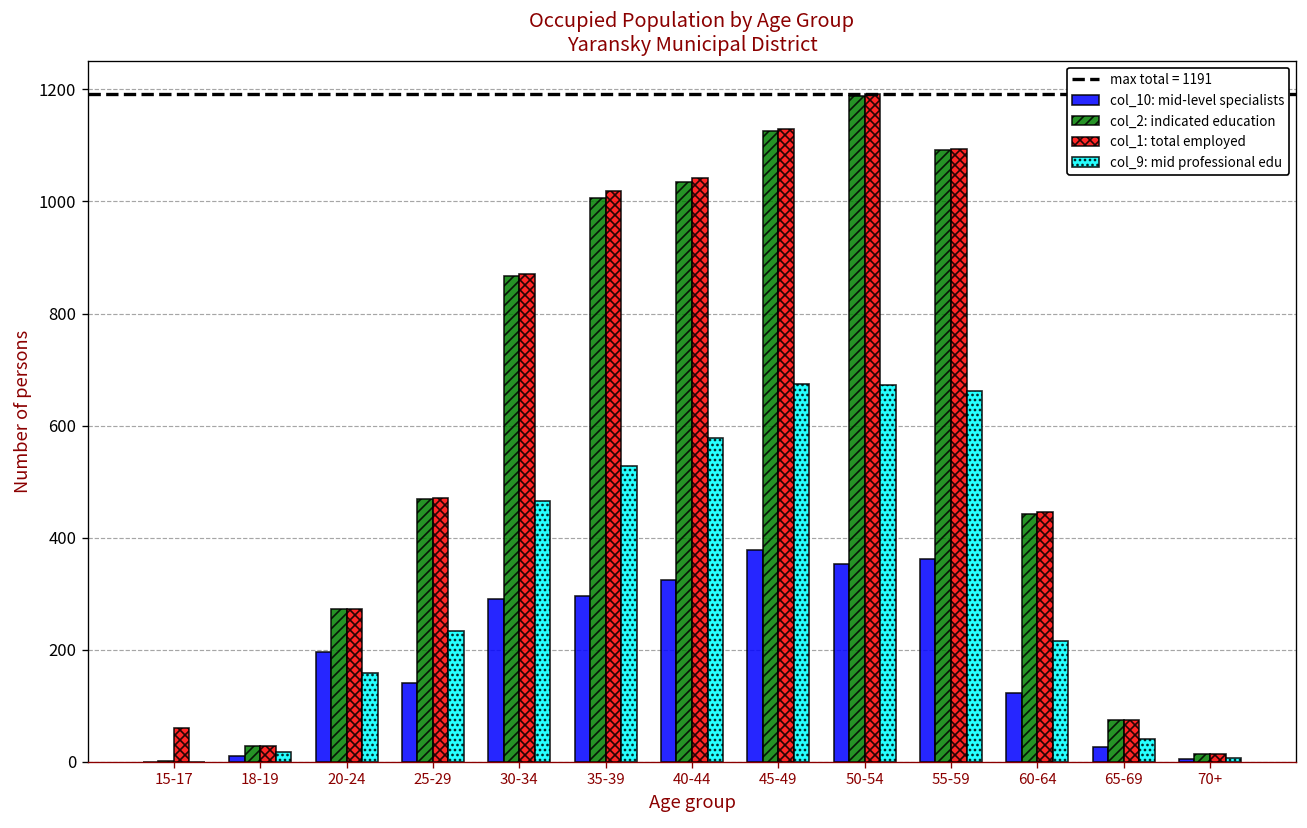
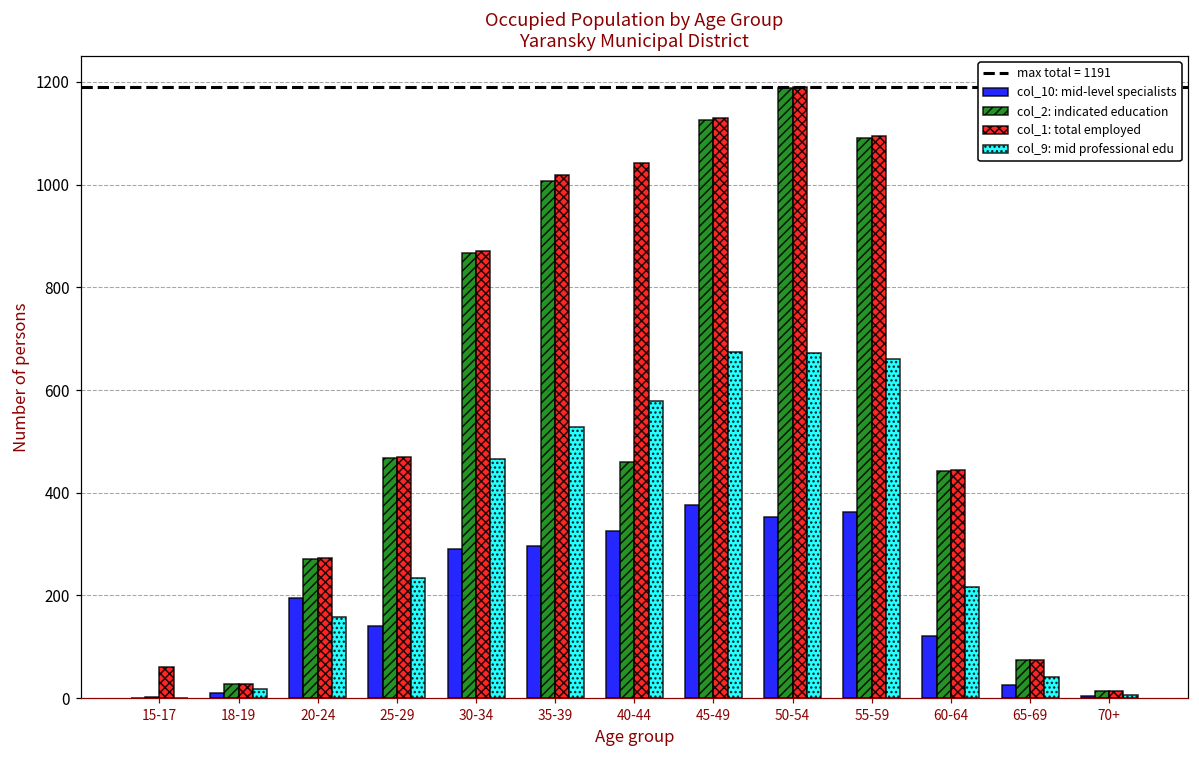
col_2: indicated education, 40-44: 1030 -> 460
